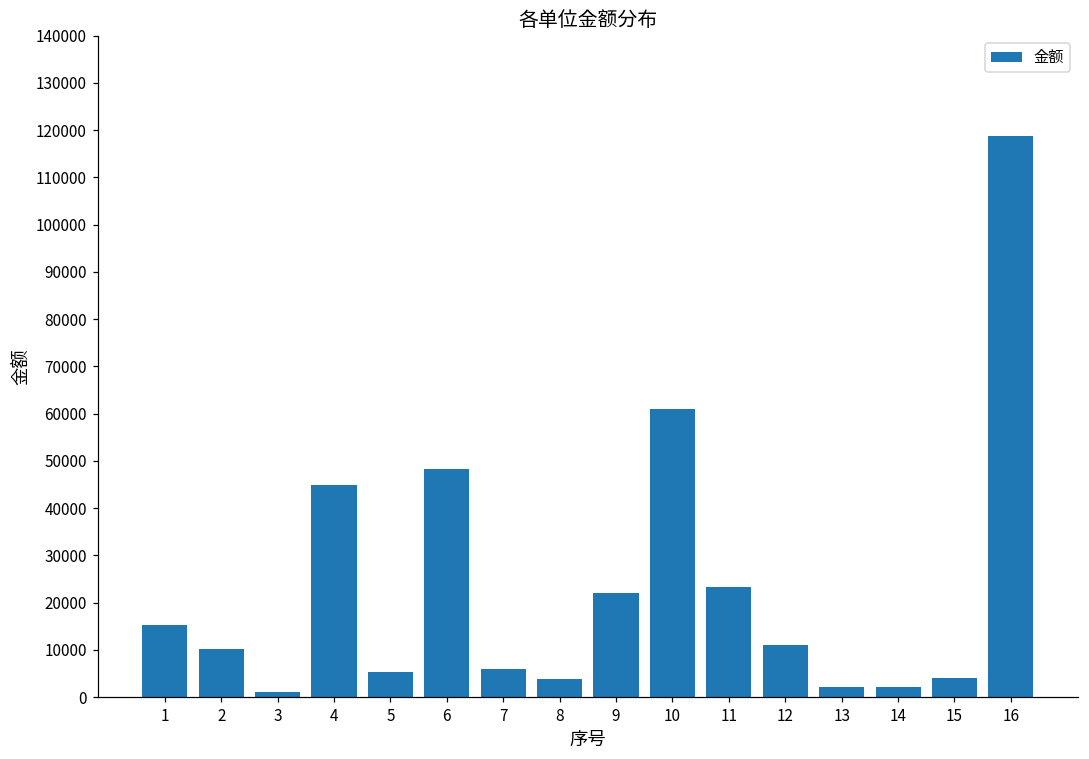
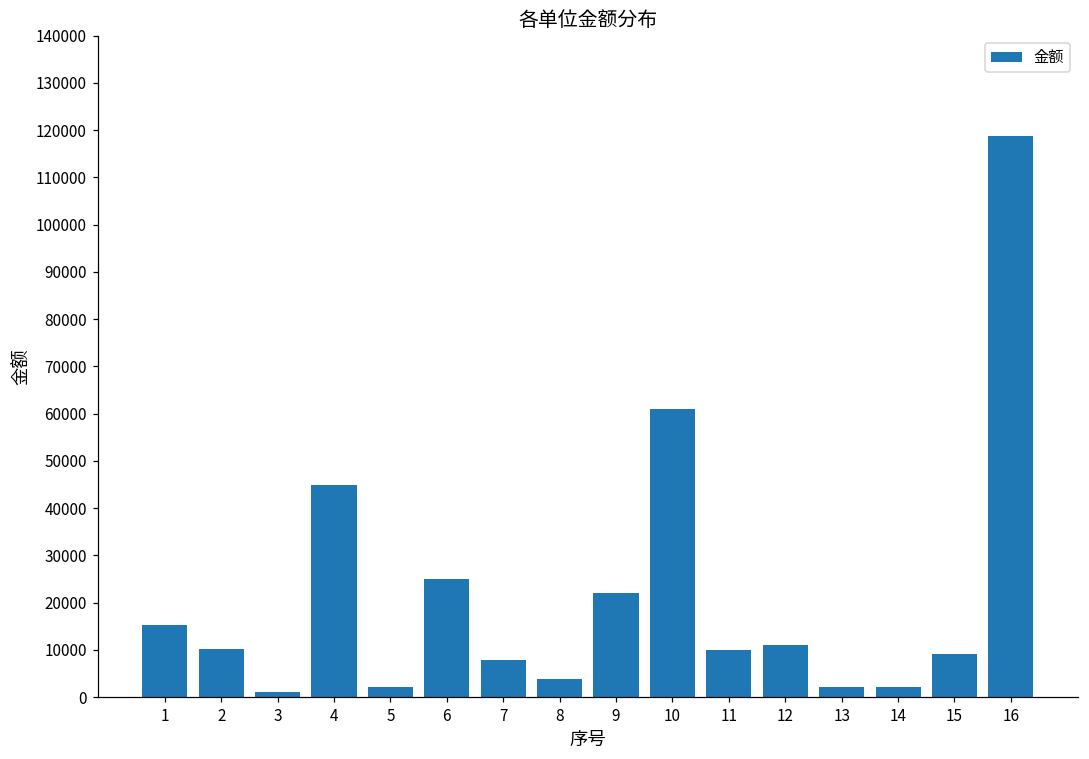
5: 5000 -> 2000
6: 48000 -> 25000
7: 6000 -> 8000
11: 23000 -> 10000
15: 4000 -> 9000
